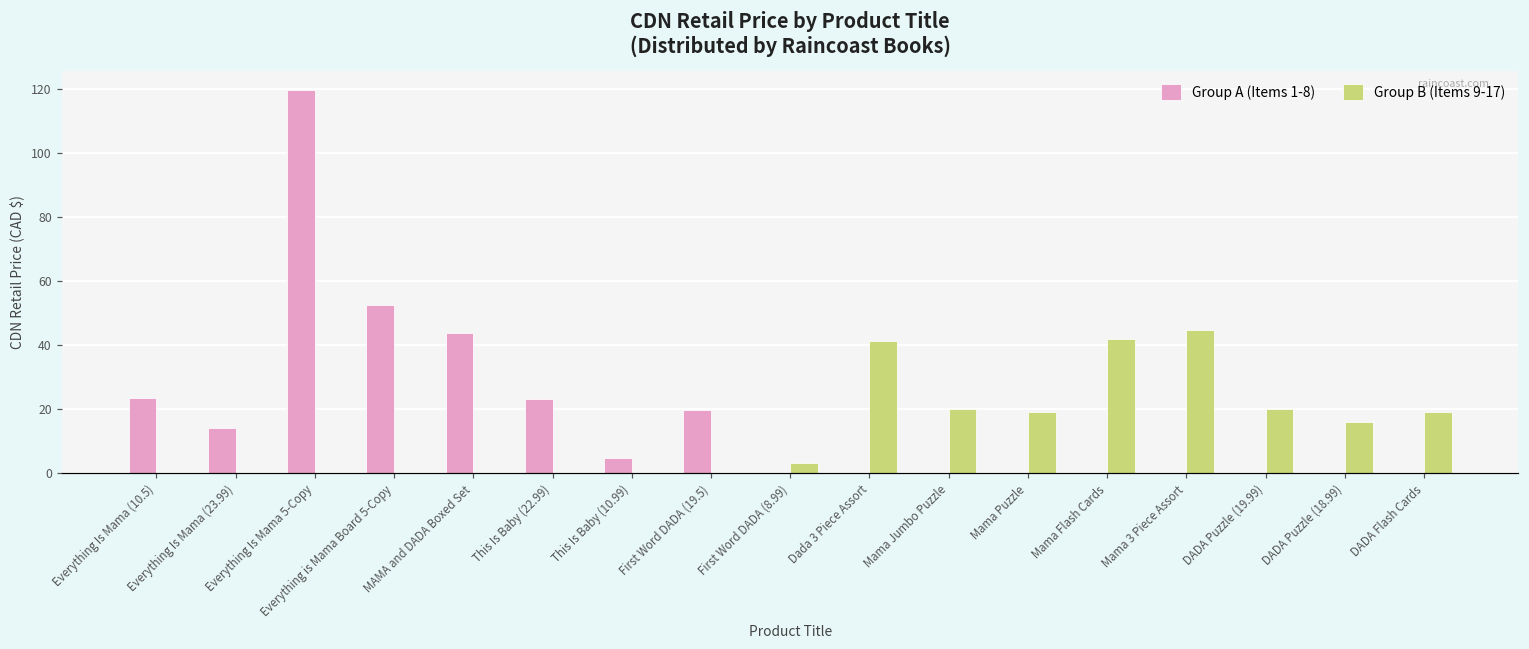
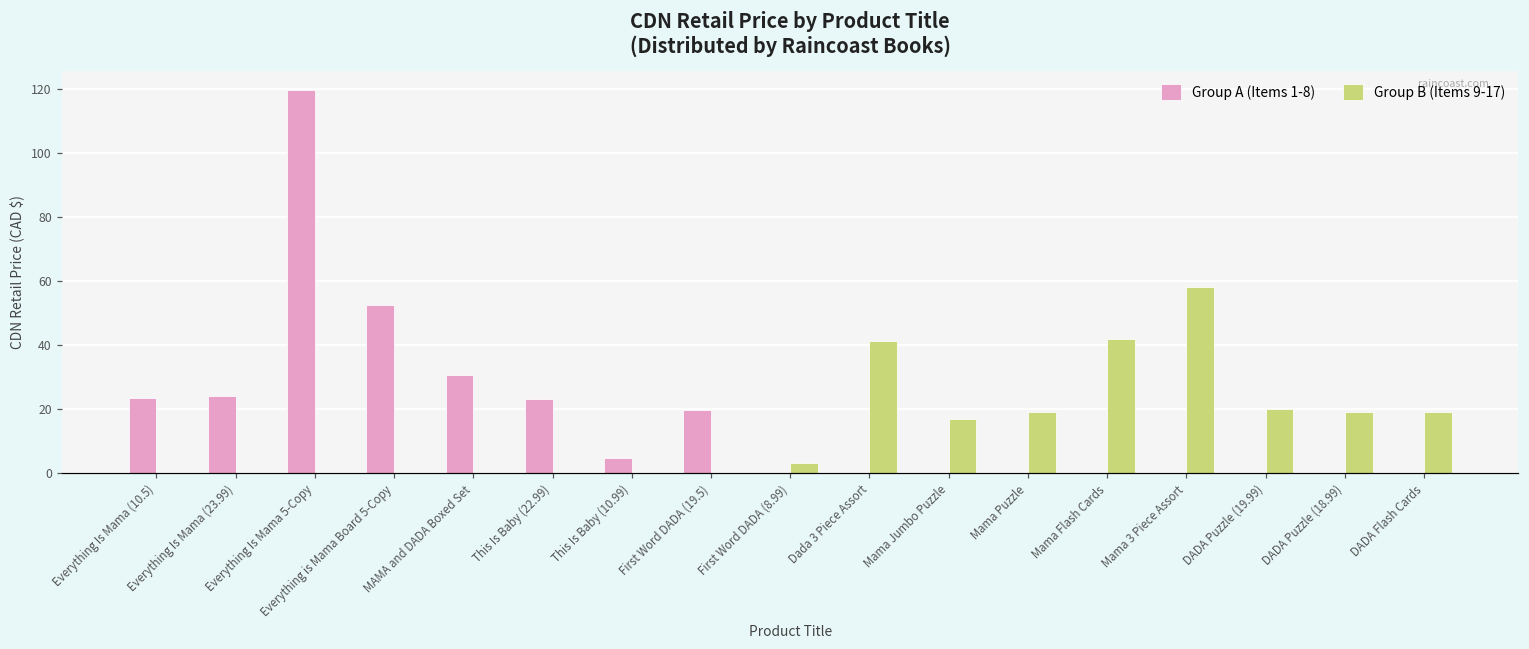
Group A (Items 1-8), Everything Is Mama (23.99): 14 -> 24
Group A (Items 1-8), MAMA and DADA Boxed Set: 43 -> 31
Group B (Items 9-17), Mama Jumbo Puzzle: 20 -> 17
Group B (Items 9-17), Mama 3 Piece Assort: 45 -> 58
Group B (Items 9-17), DADA Puzzle (18.99): 16 -> 19
